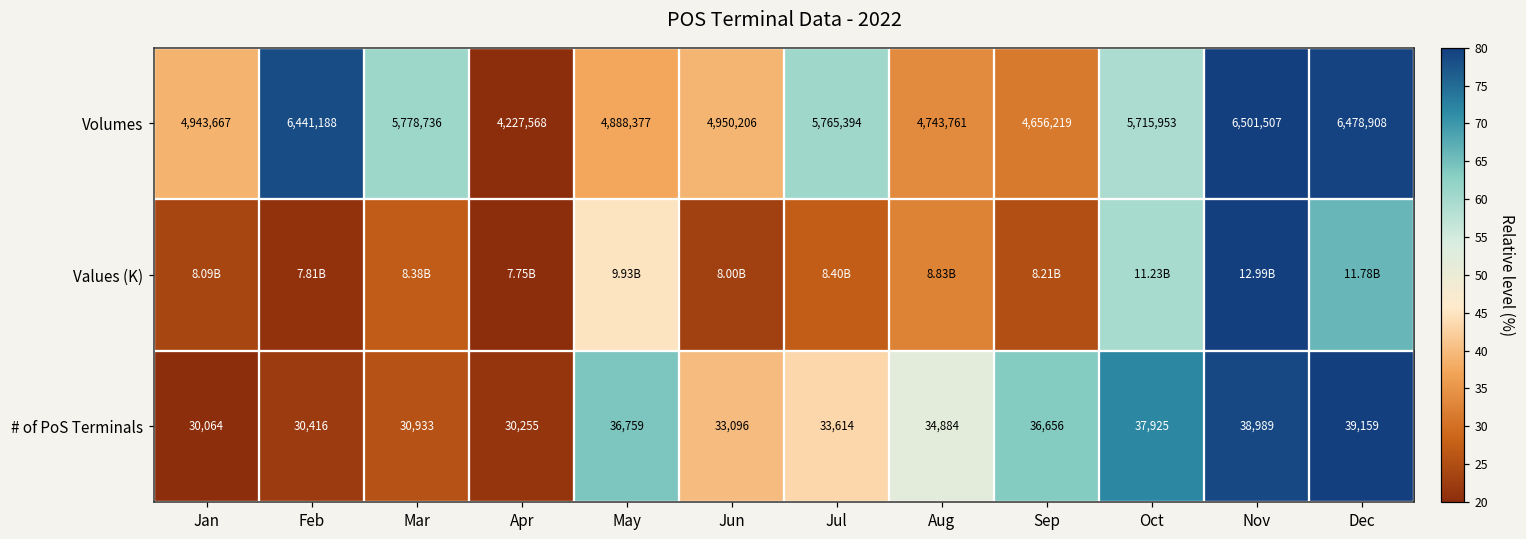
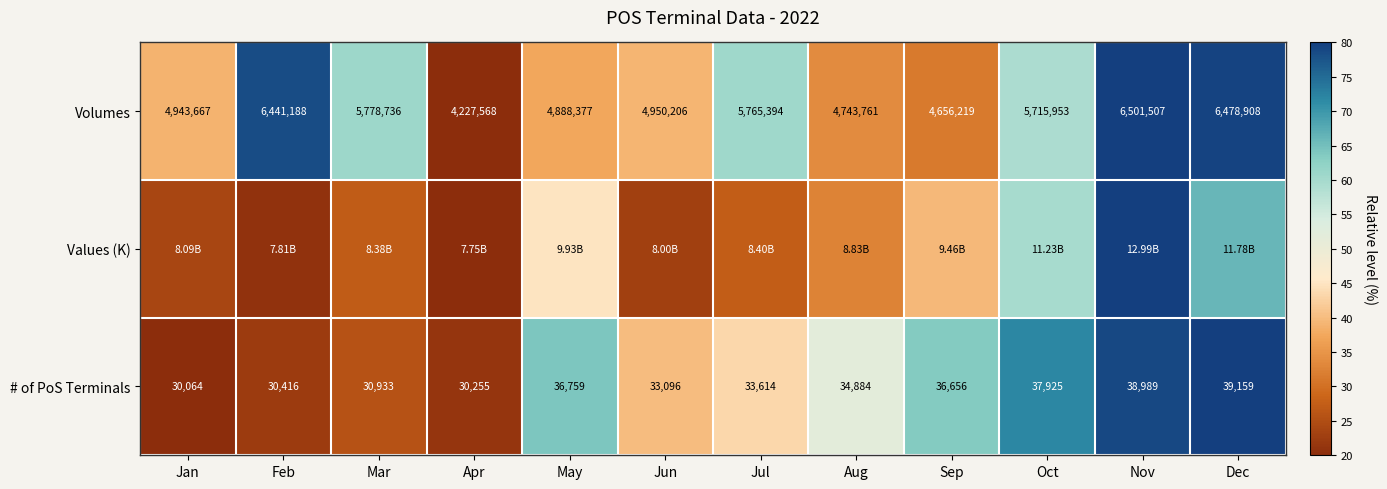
Values (K), Sep: 8.21B -> 9.46B
